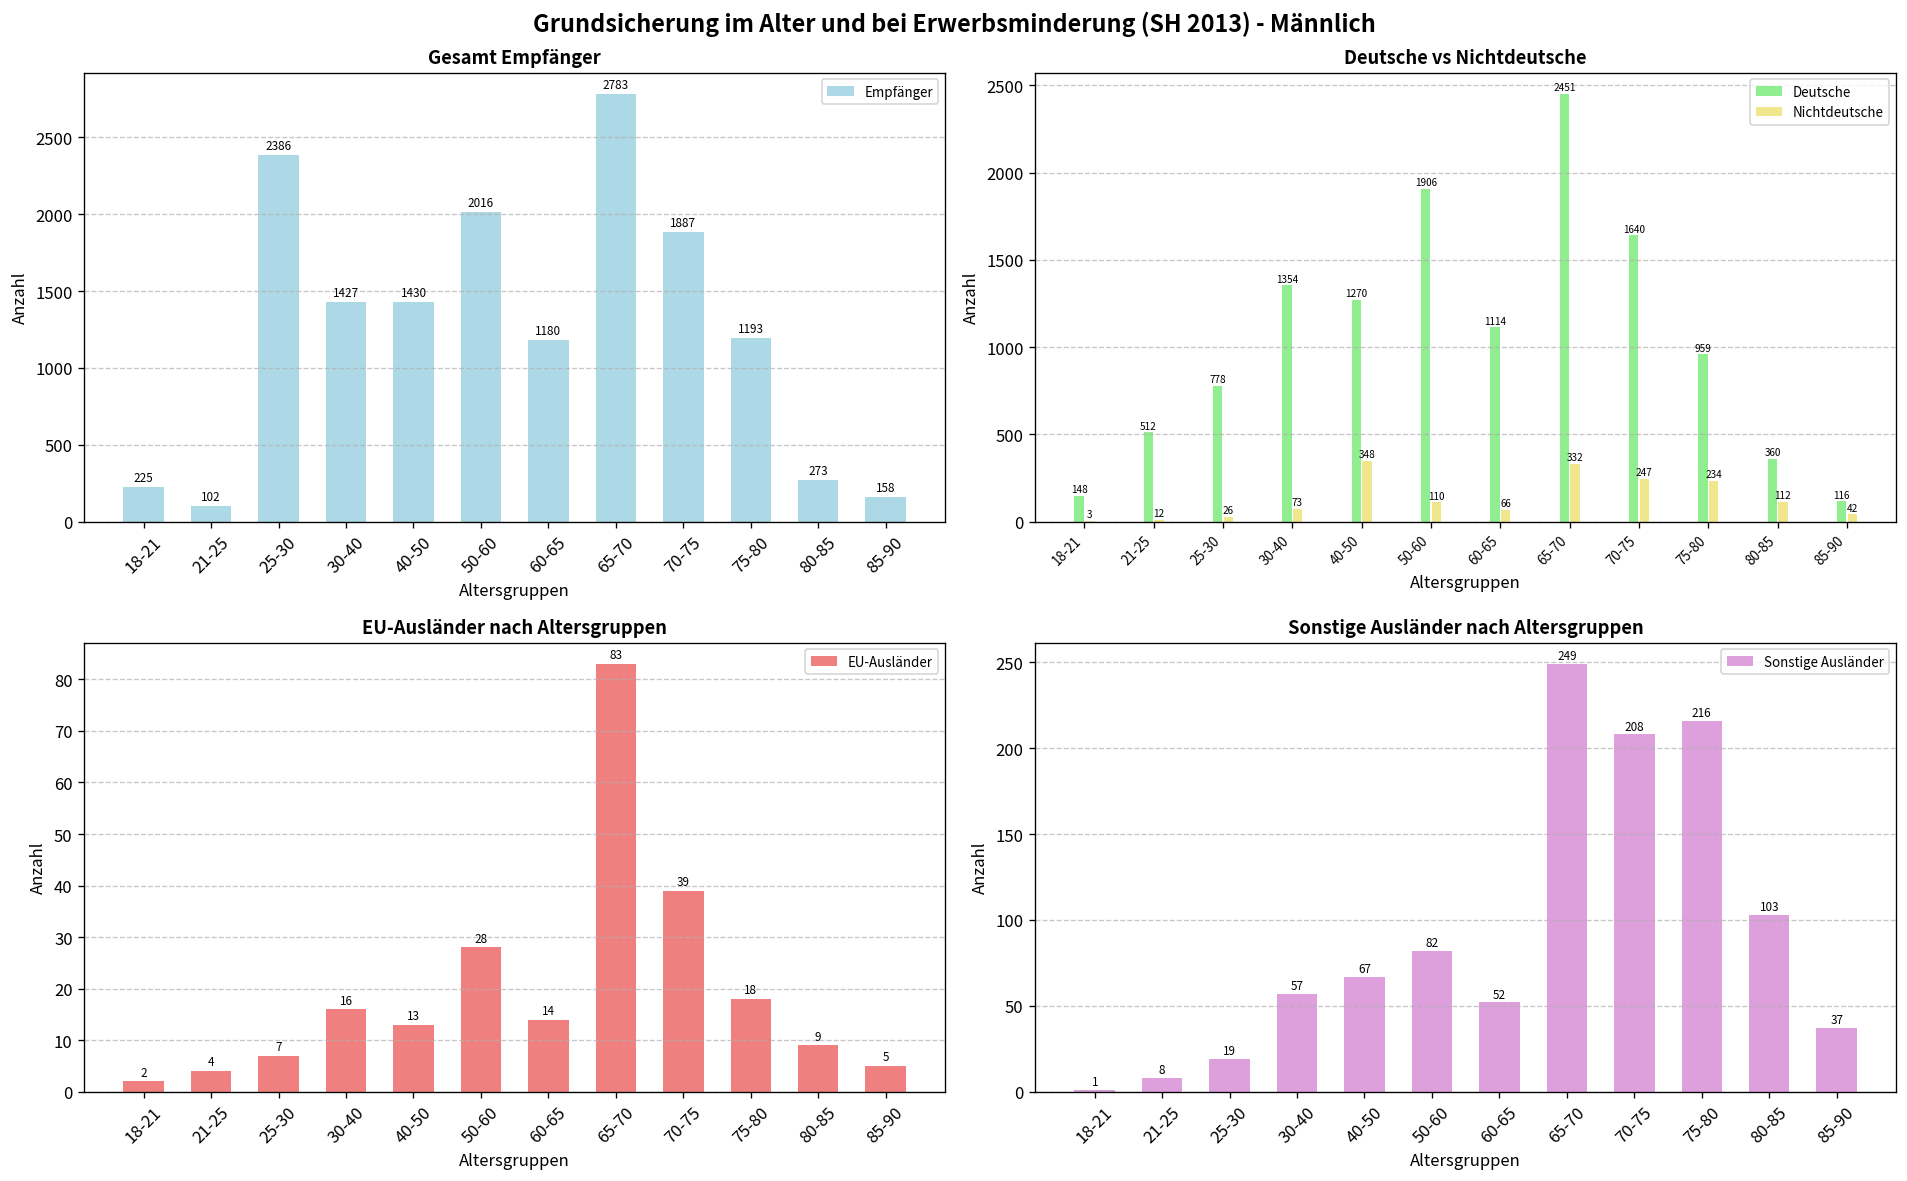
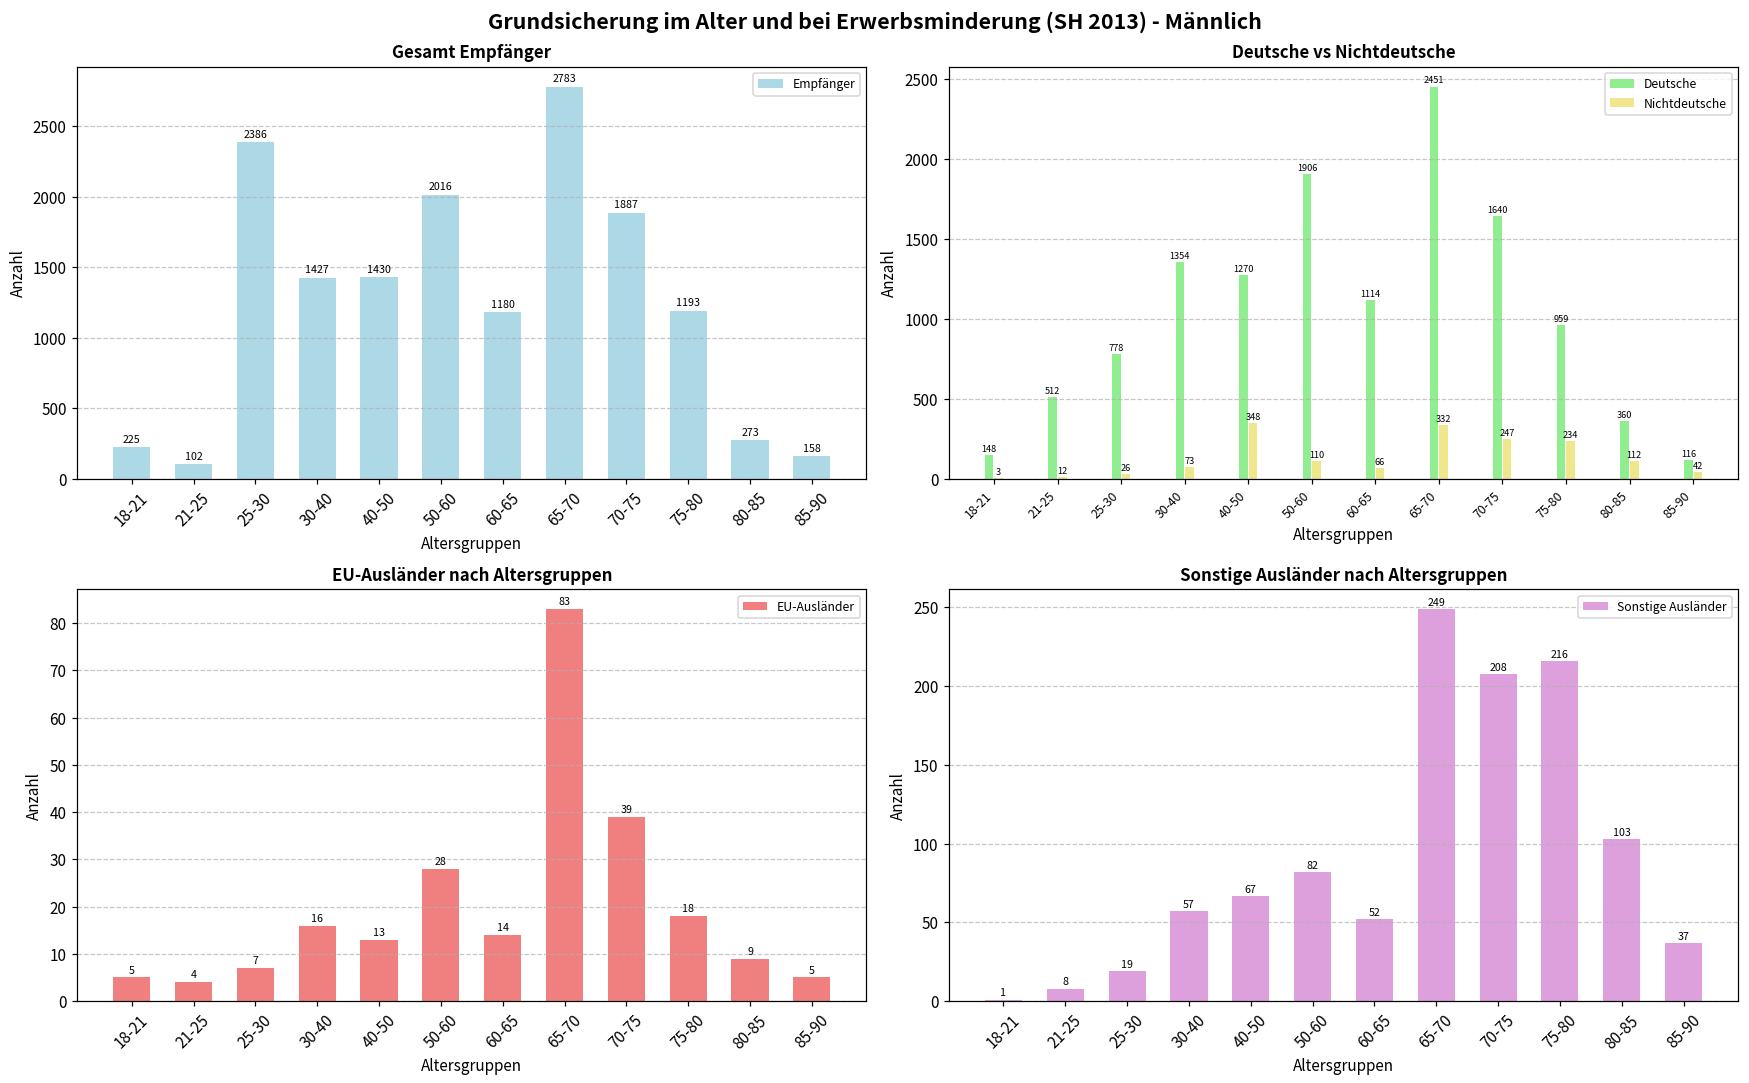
EU-Ausländer nach Altersgruppen, 18-21: 2 -> 5
